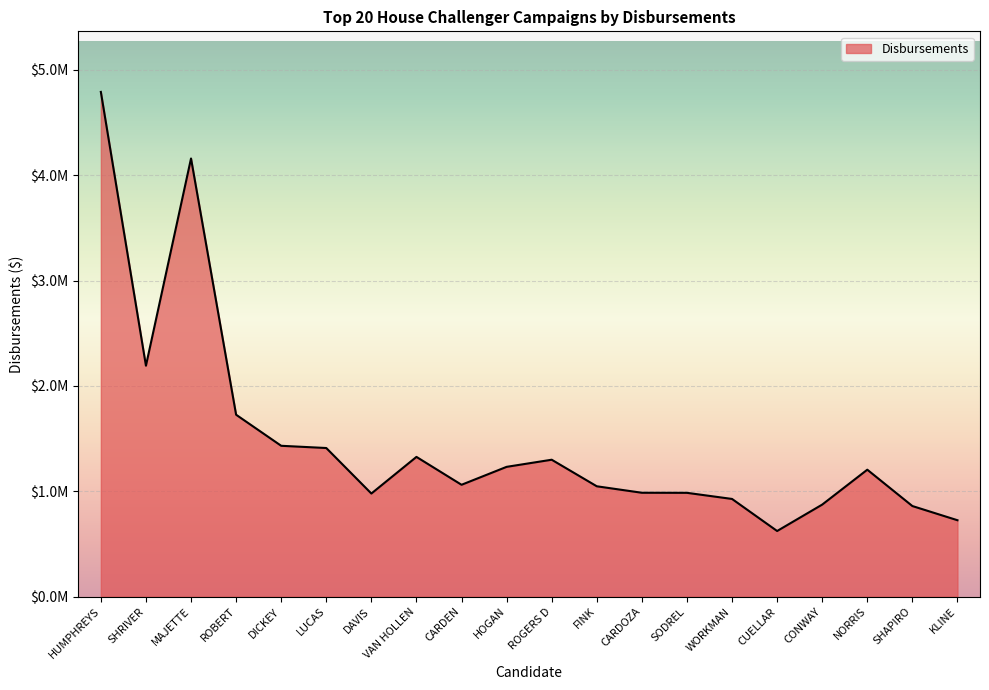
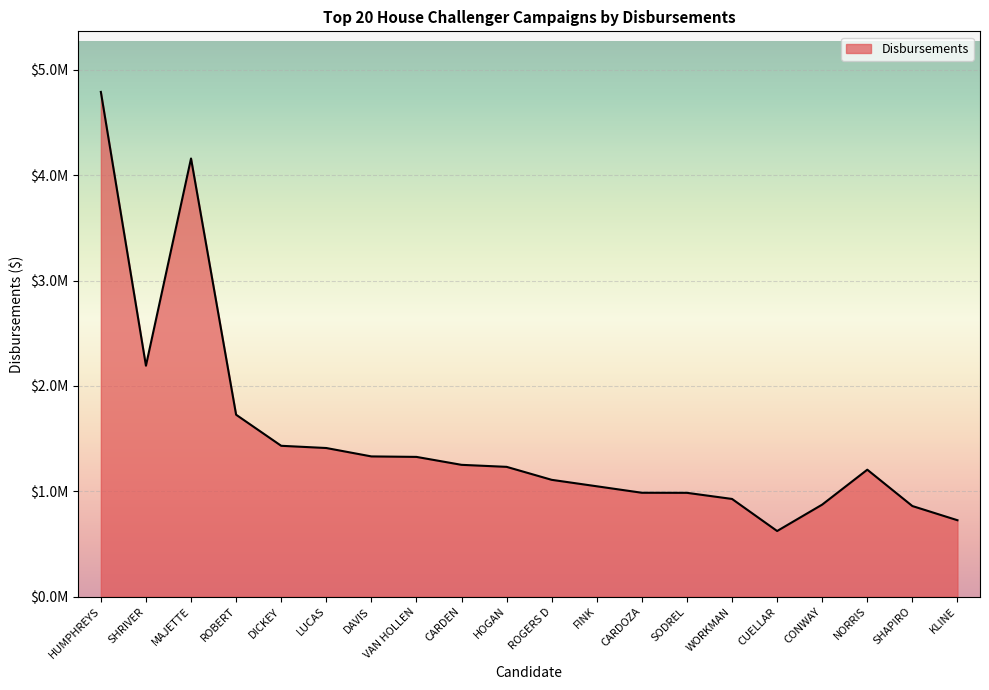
DAVIS: $980000 -> $1330000
CARDEN: $1060000 -> $1250000
ROGERS D: $1300000 -> $1110000
